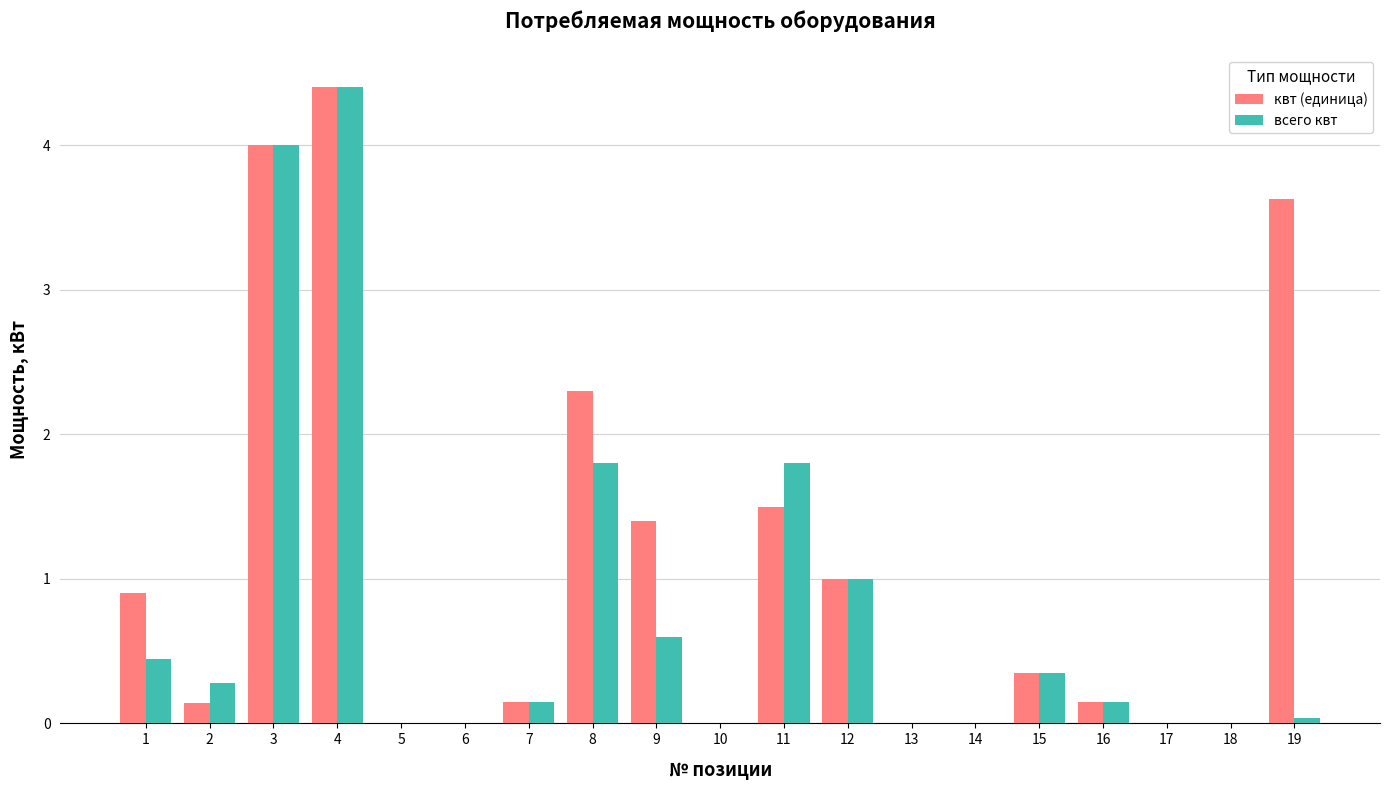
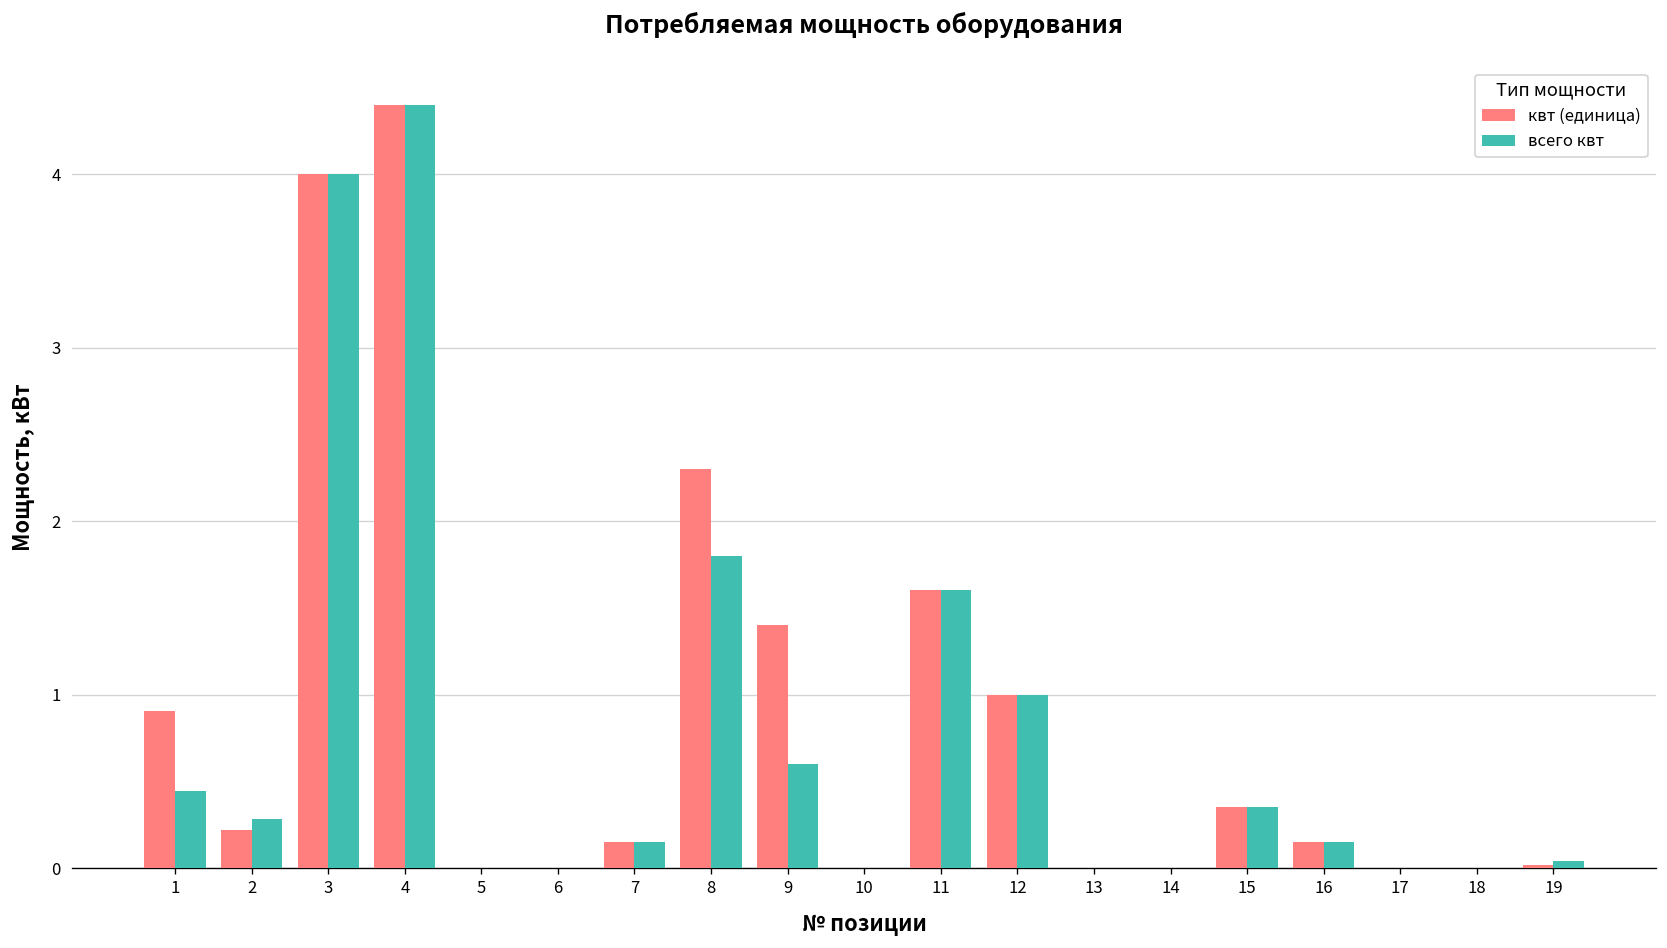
квт (единица), 2: 0.14 -> 0.22
квт (единица), 11: 1.5 -> 1.6
всего квт, 11: 1.8 -> 1.6
квт (единица), 19: 3.63 -> 0.02
